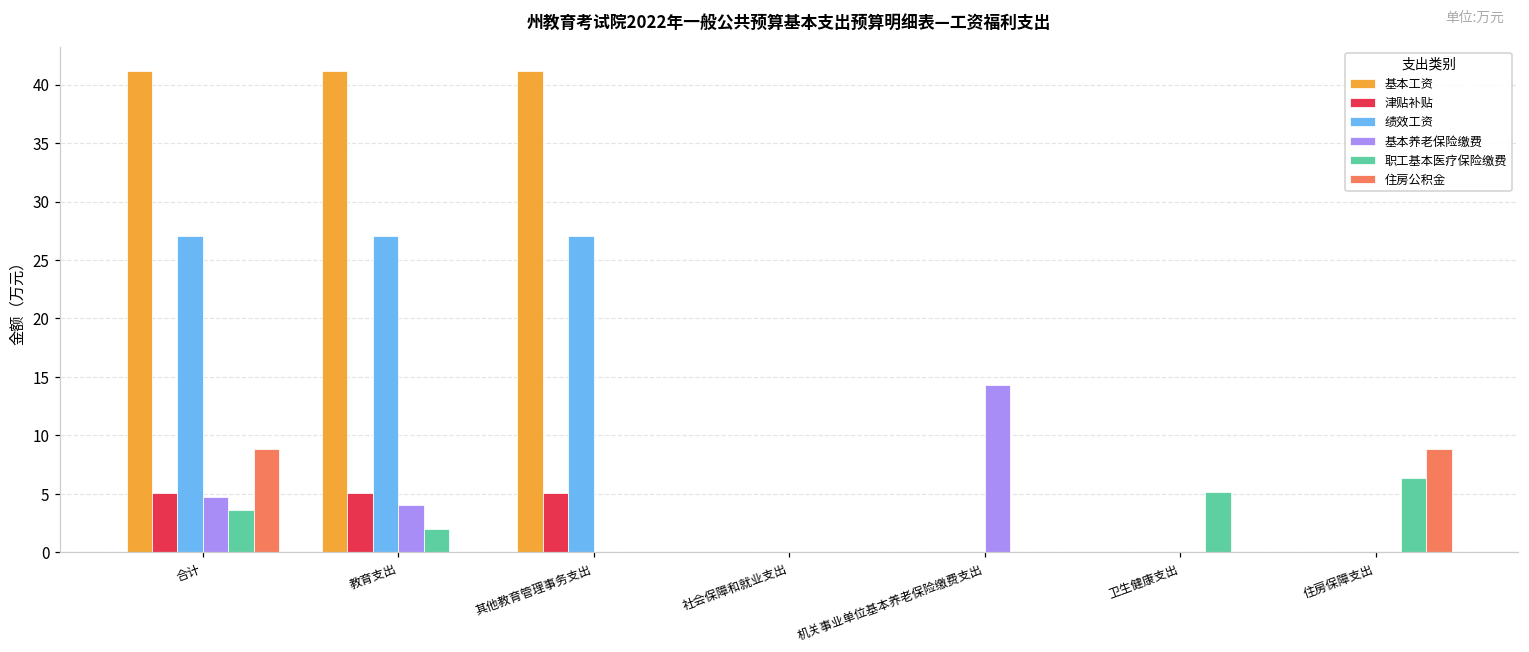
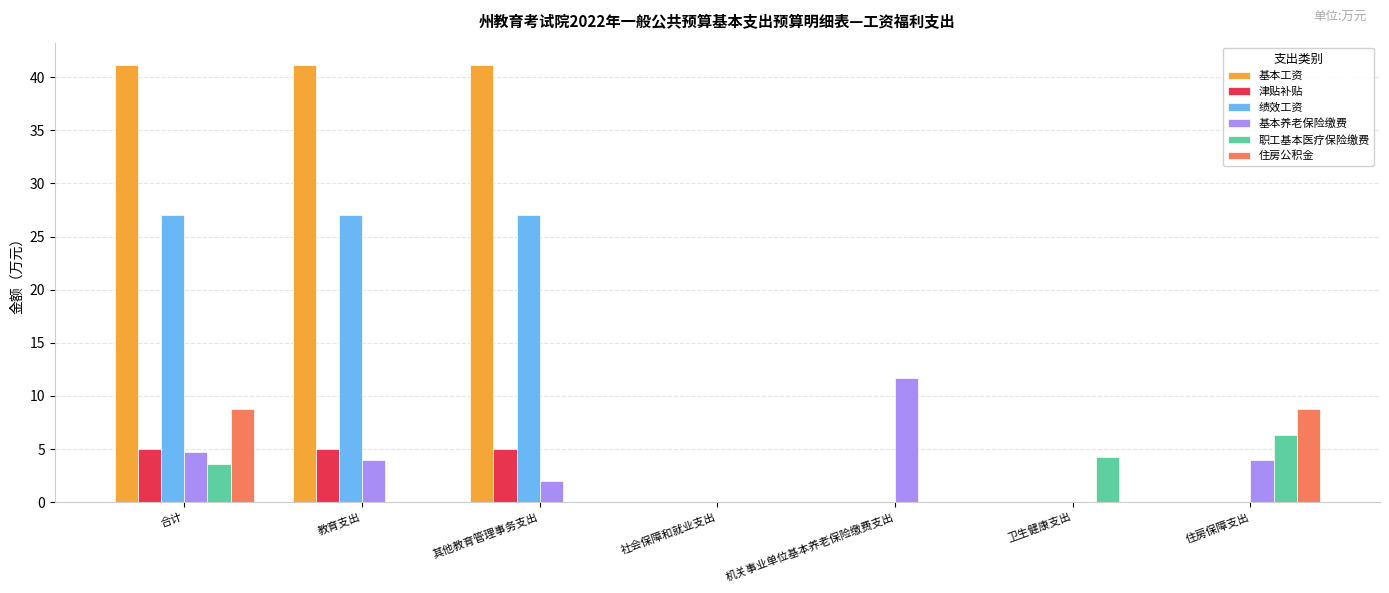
职工基本医疗保险缴费, 教育支出: 2 -> 0
基本养老保险缴费, 其他教育管理事务支出: 0 -> 2
基本养老保险缴费, 机关事业单位基本养老保险缴费支出: 14.3 -> 11.7
职工基本医疗保险缴费, 卫生健康支出: 5.1 -> 4.2
基本养老保险缴费, 住房保障支出: 0 -> 4
